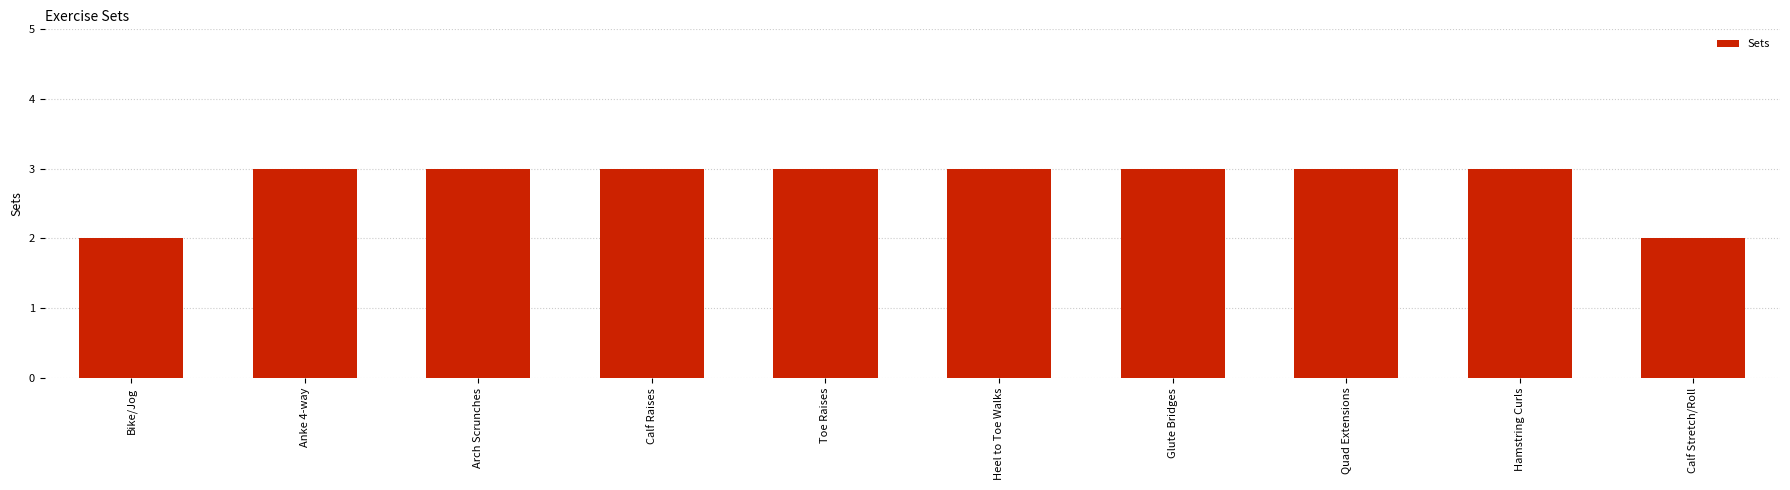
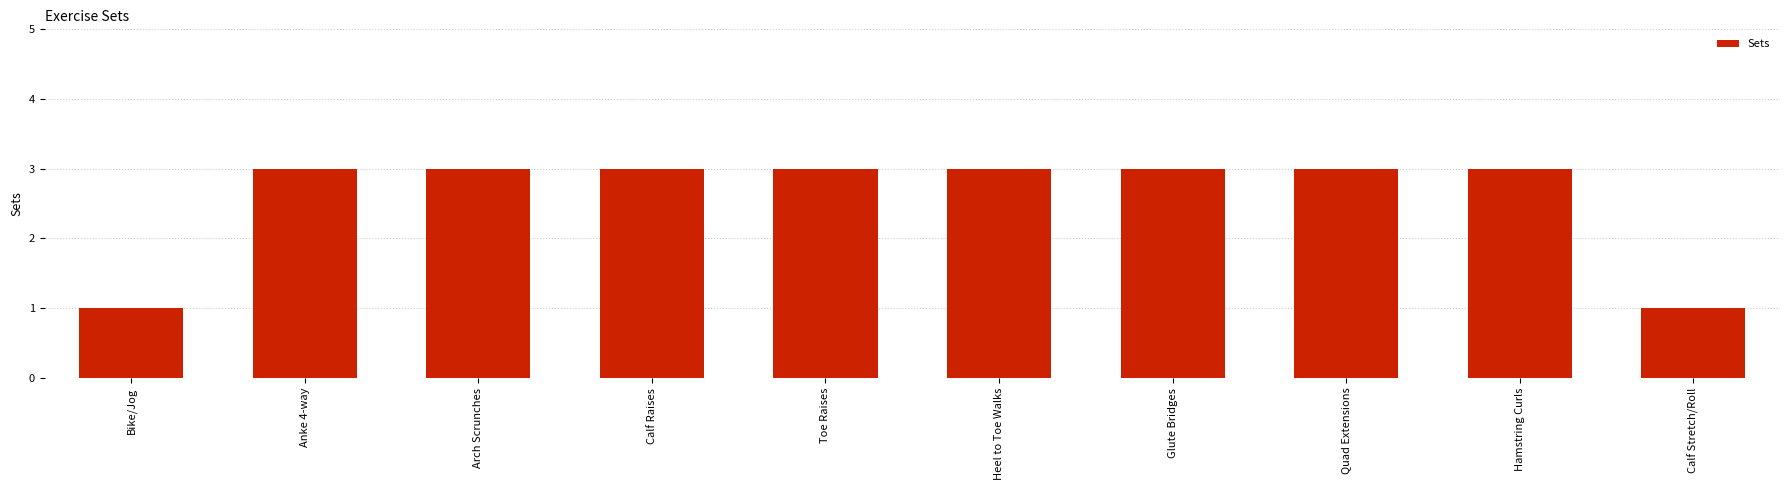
Bike/Jog: 2 -> 1
Calf Stretch/Roll: 2 -> 1
